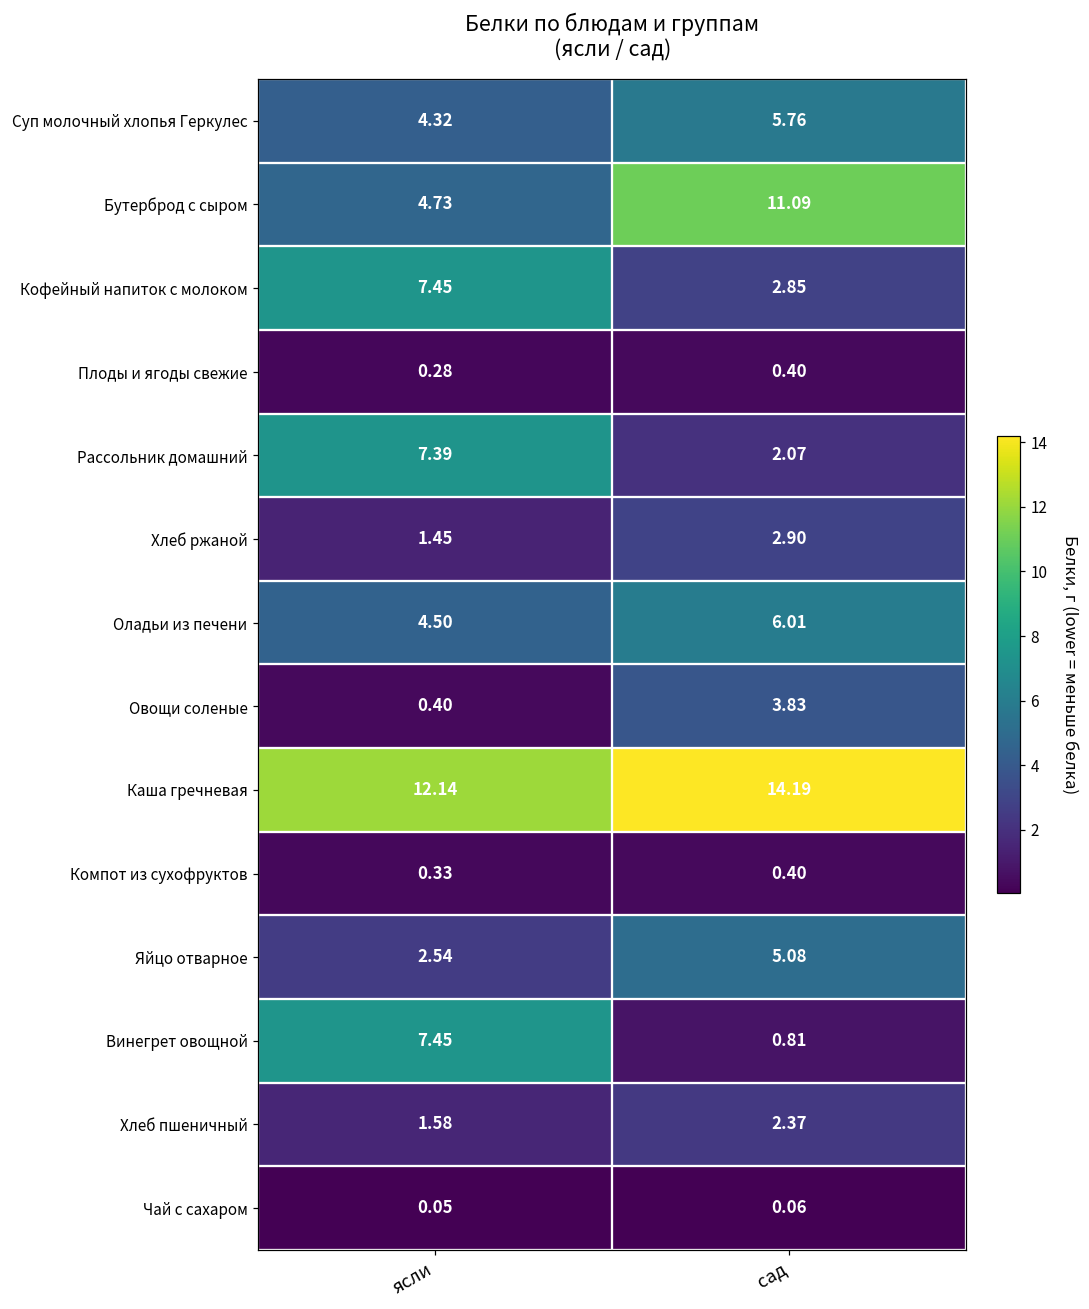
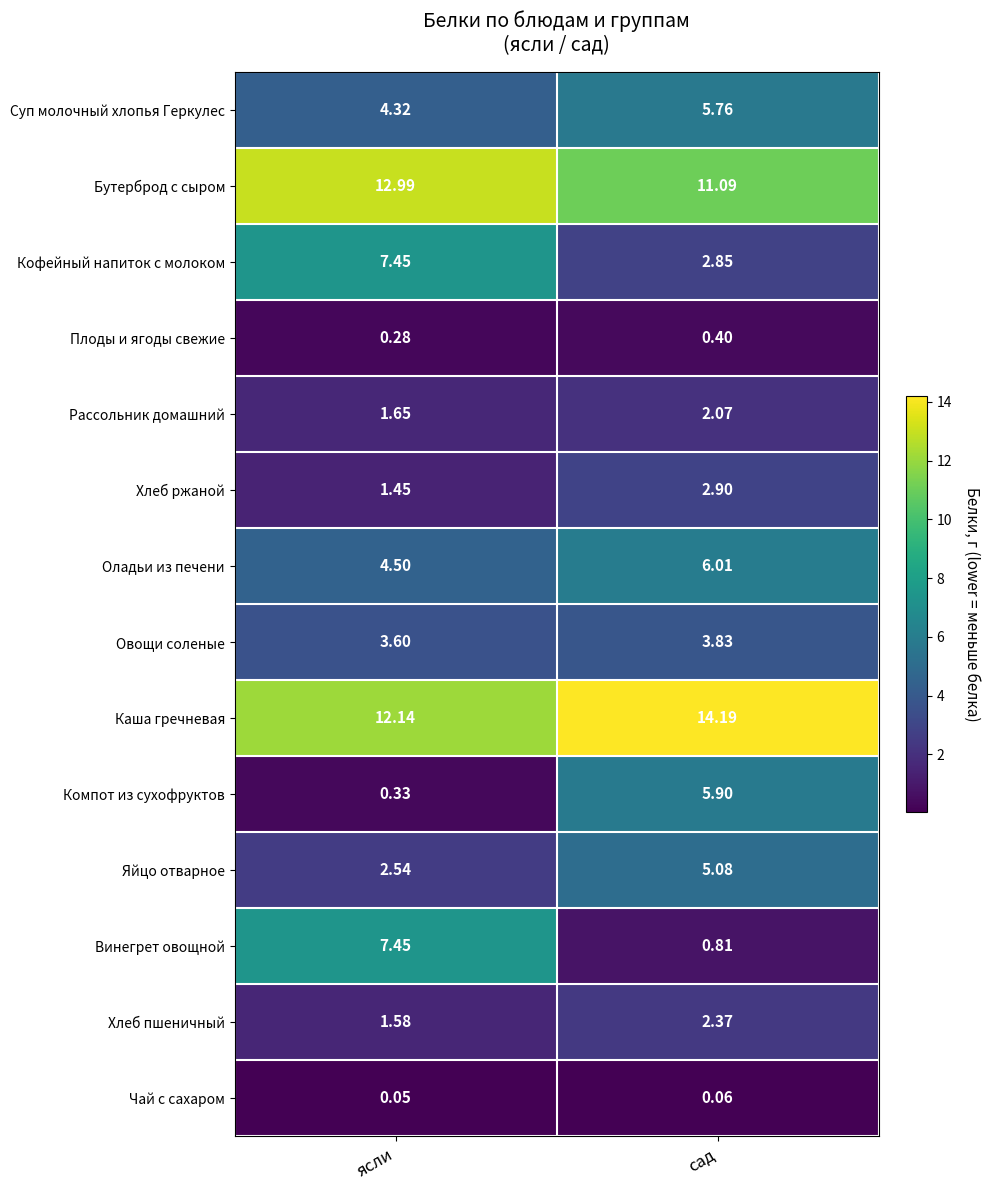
Бутерброд с сыром, ясли: 4.73 -> 12.99
Рассольник домашний, ясли: 7.39 -> 1.65
Овощи соленые, ясли: 0.40 -> 3.60
Компот из сухофруктов, сад: 0.40 -> 5.90
